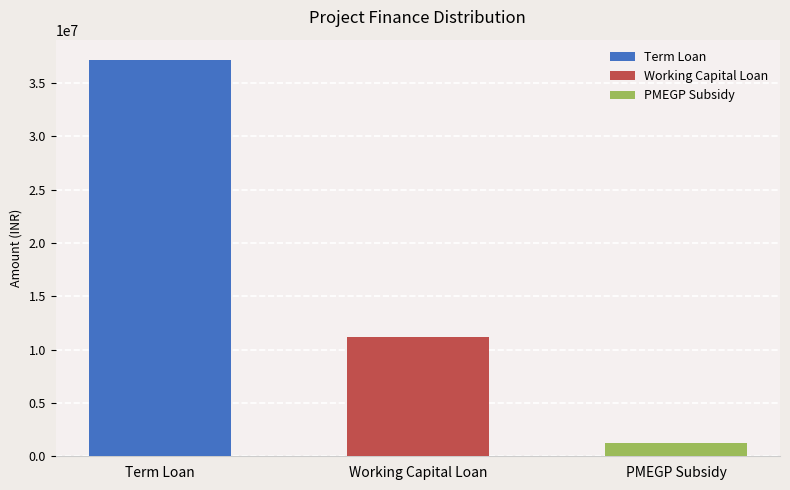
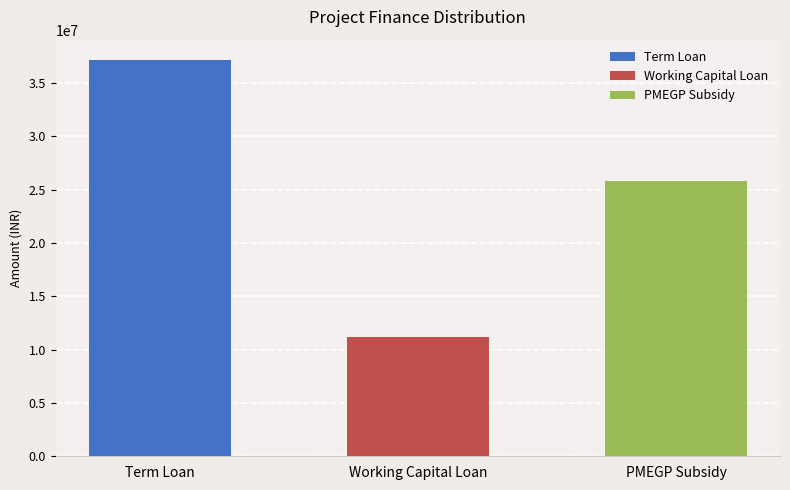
PMEGP Subsidy: 1300000 -> 25800000
